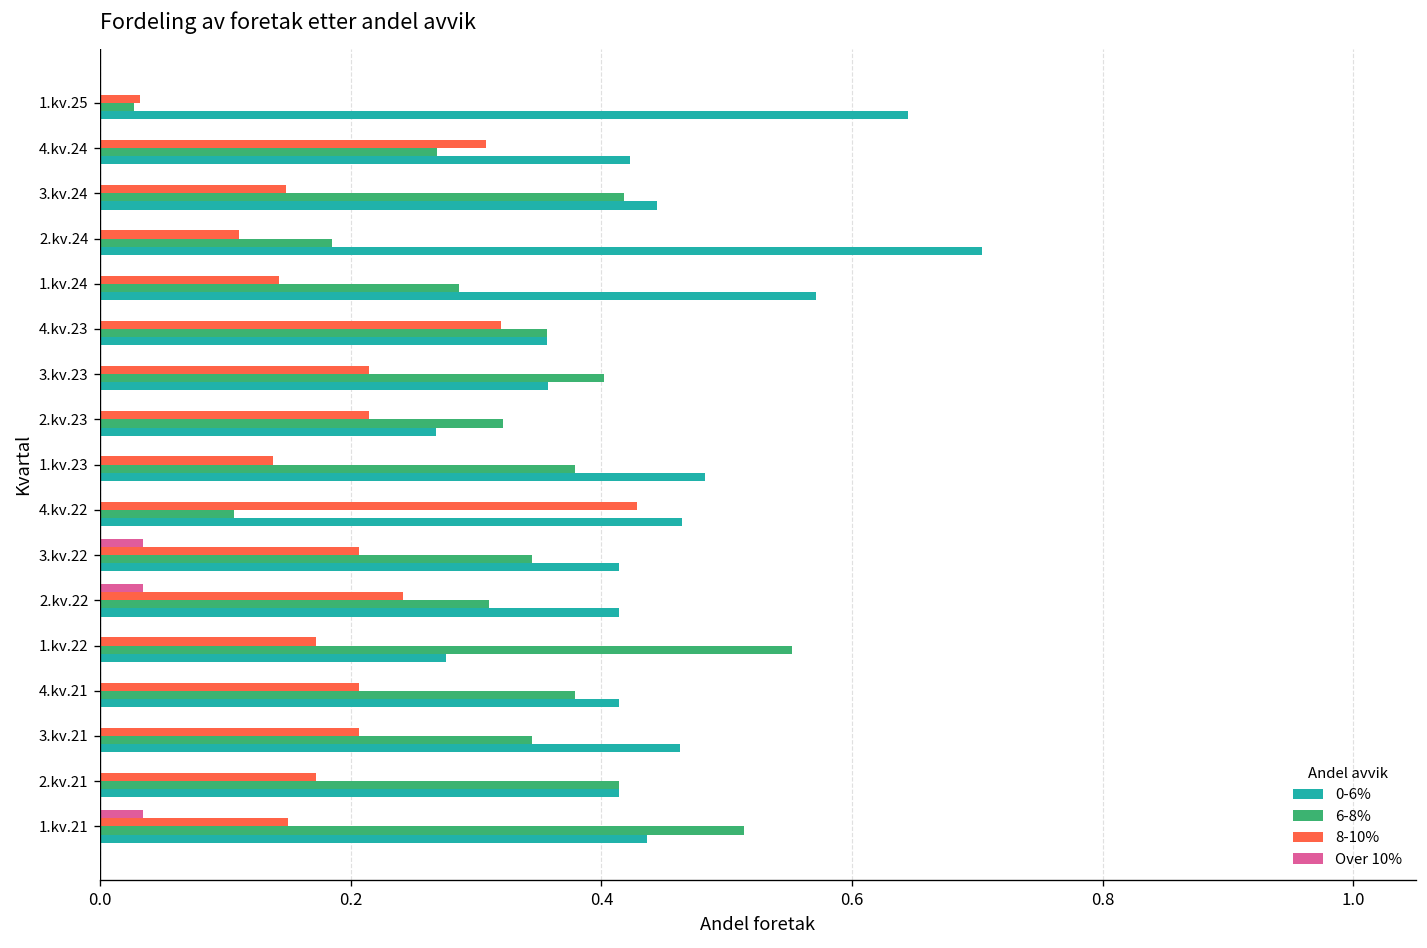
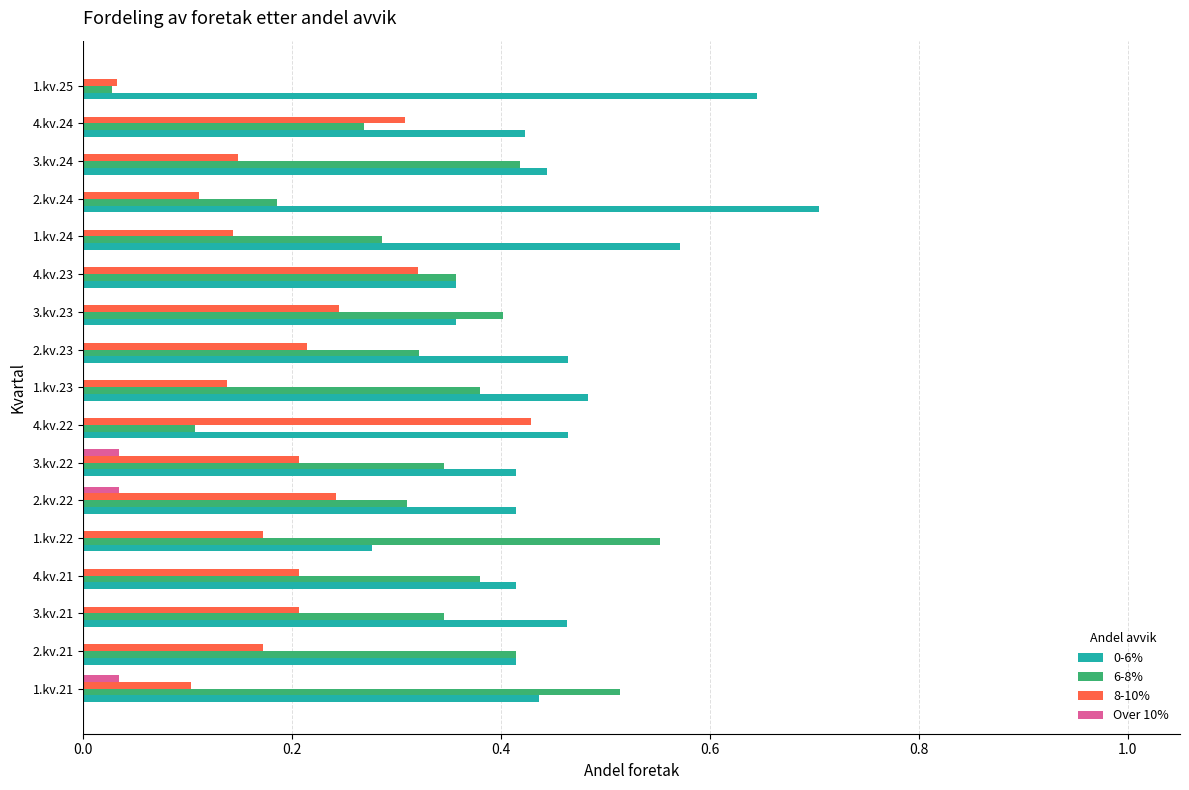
8-10%, 3.kv.23: 0.214 -> 0.245
0-6%, 2.kv.23: 0.268 -> 0.464
8-10%, 1.kv.21: 0.150 -> 0.103
